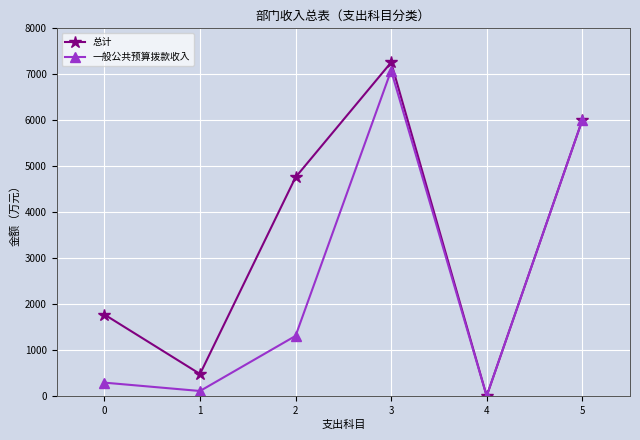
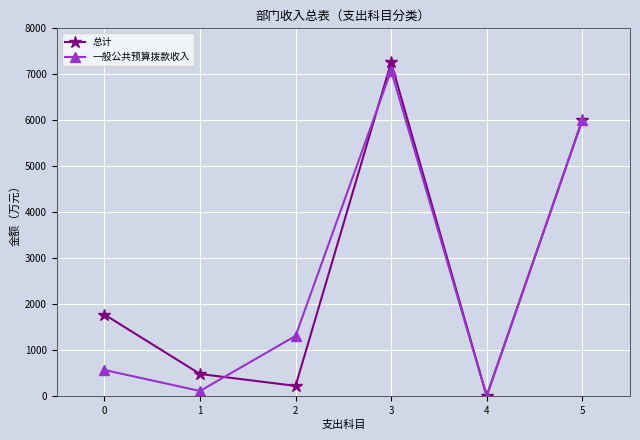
一般公共预算拨款收入, 0: 300 -> 600
总计, 2: 4800 -> 200
